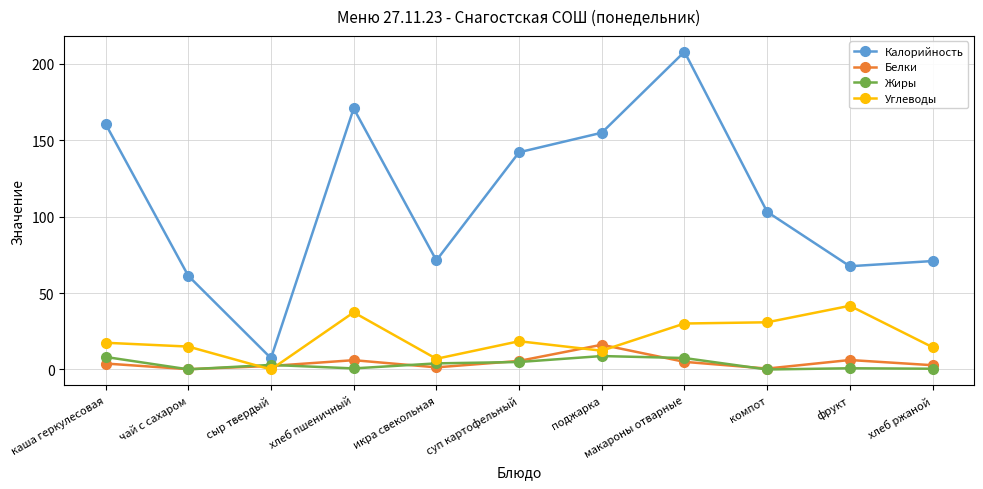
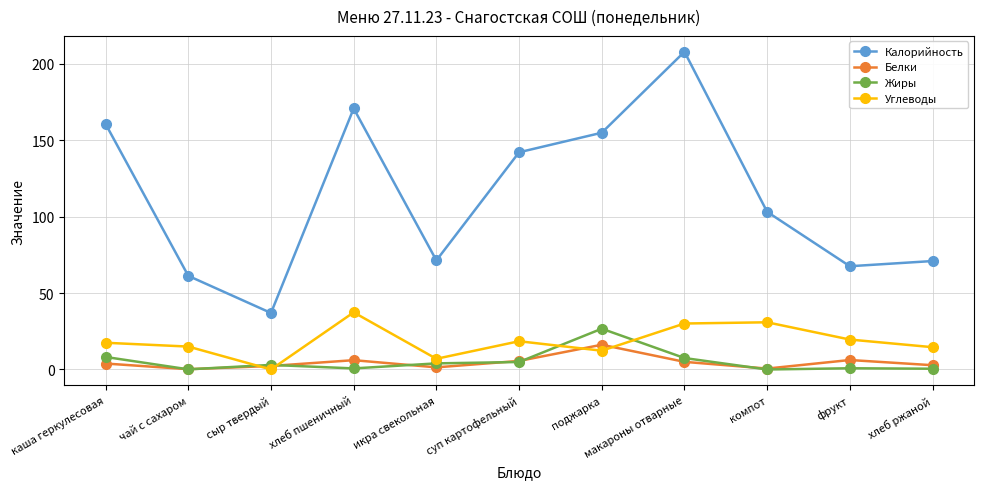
Калорийность, сыр твердый: 7 -> 37
Жиры, поджарка: 9 -> 27
Углеводы, фрукт: 42 -> 20
